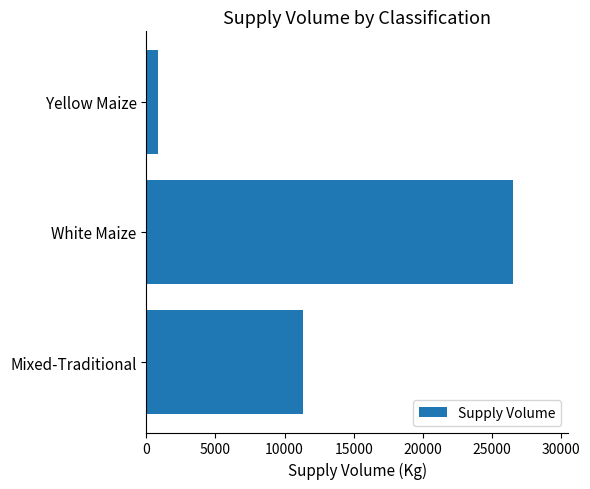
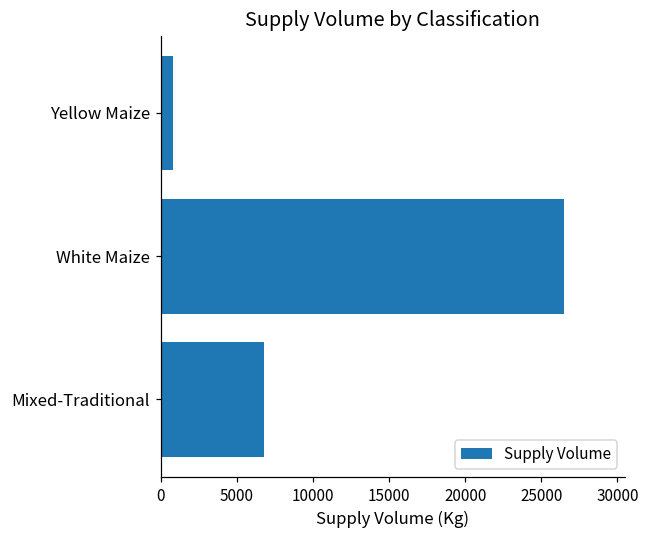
Mixed-Traditional: 11300 -> 6800
